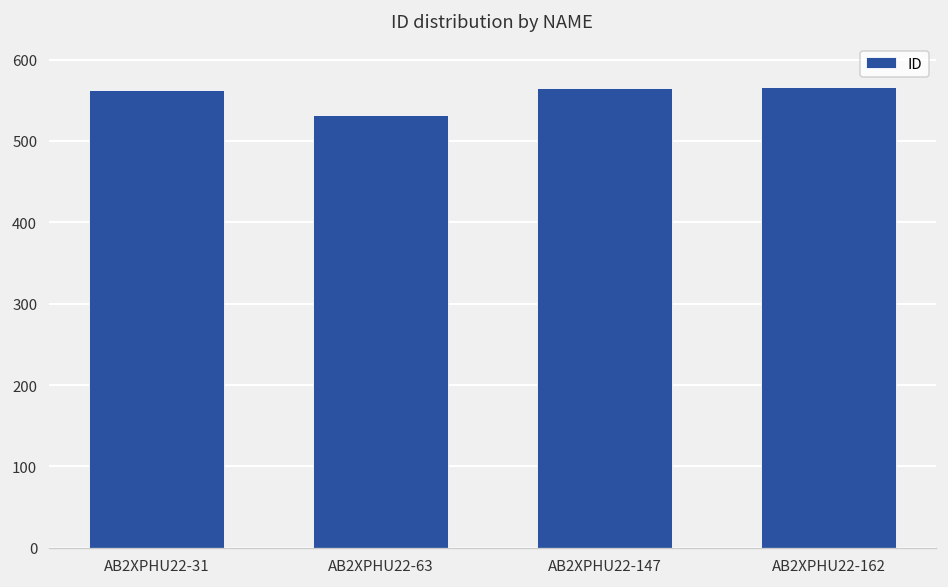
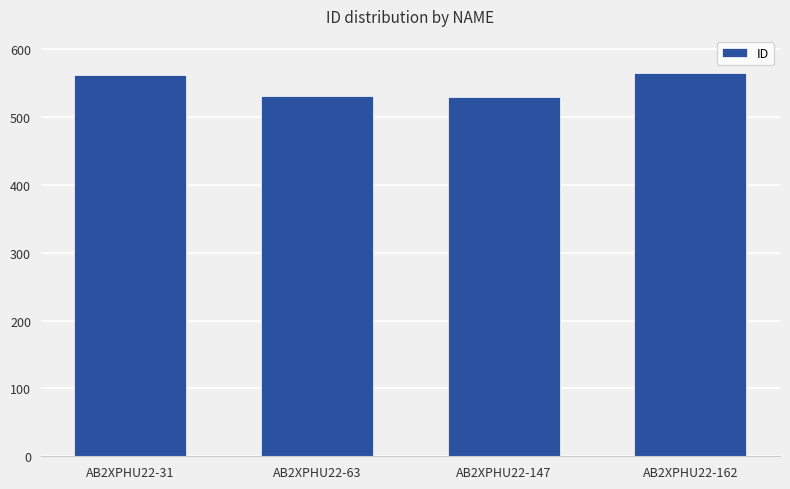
AB2XPHU22-147: 570 -> 530
